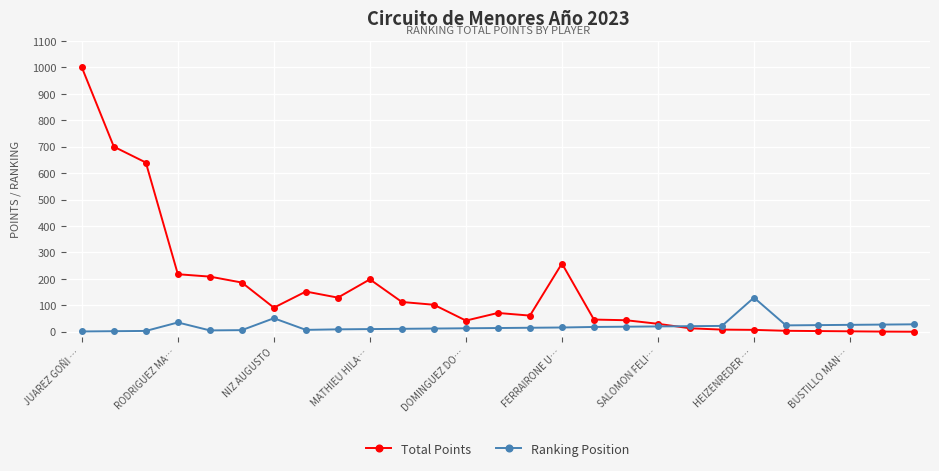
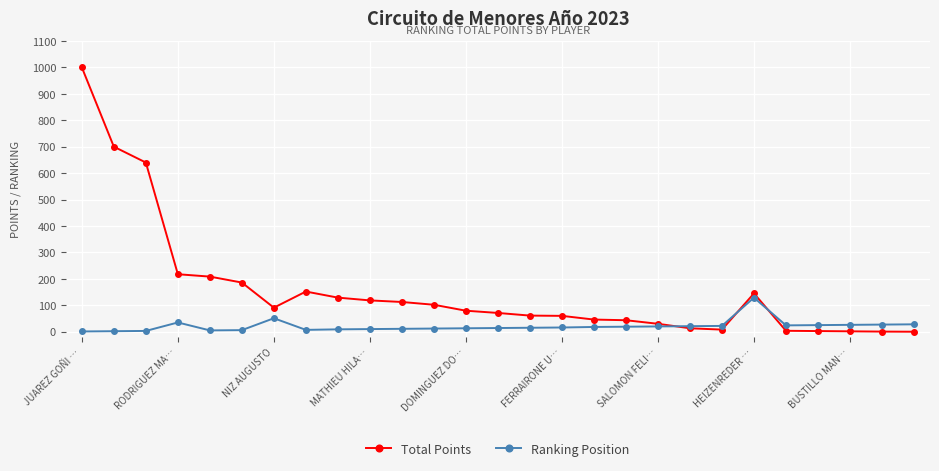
Total Points, MATHIEU HILA…: 200 -> 120
Total Points, DOMINGUEZ DO…: 40 -> 80
Total Points, FERRAIRONE U…: 260 -> 60
Total Points, HEIZENREDER …: 10 -> 150
